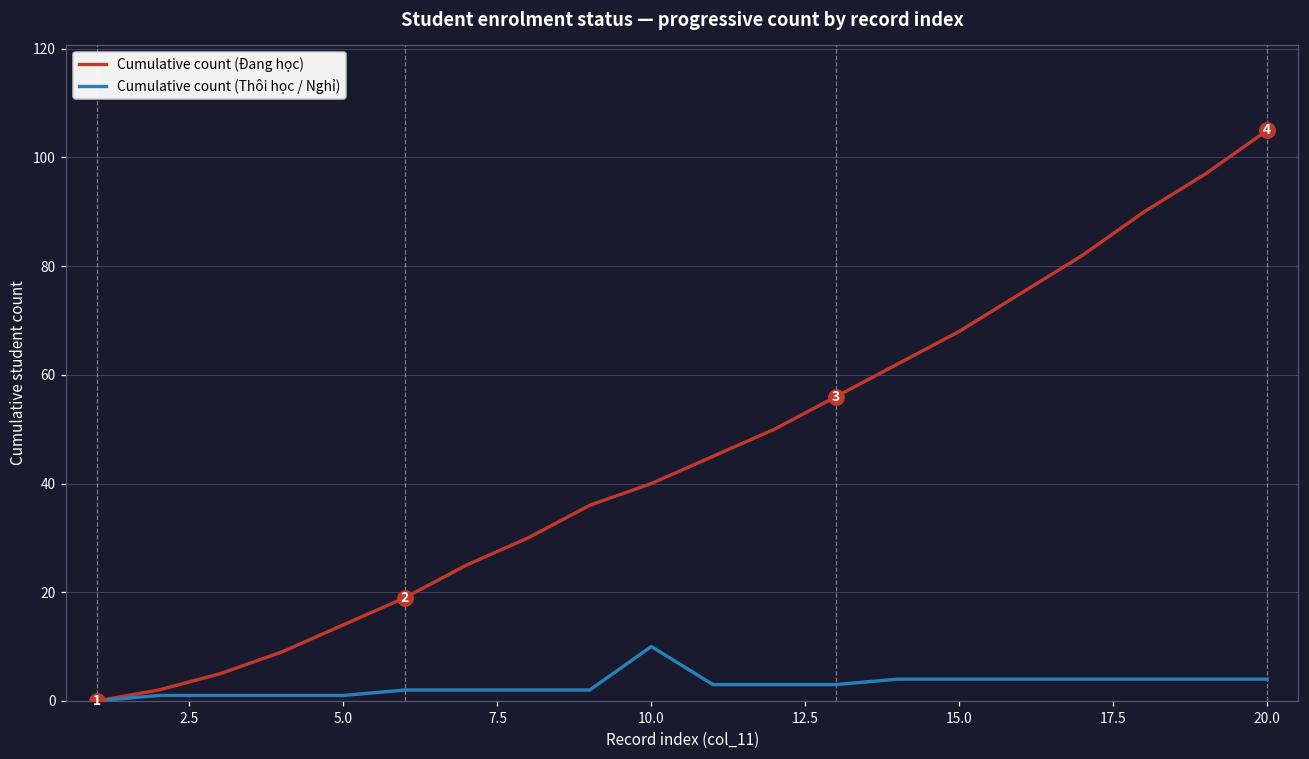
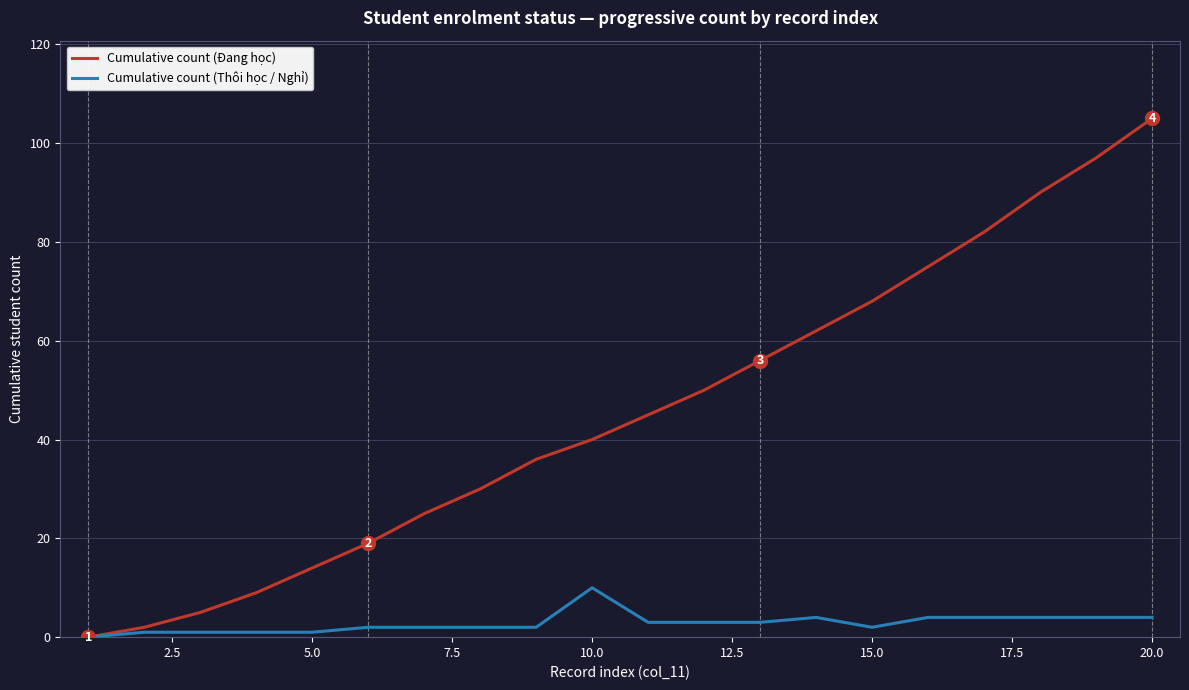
Cumulative count (Thôi học / Nghỉ), 15.0: 4 -> 2
